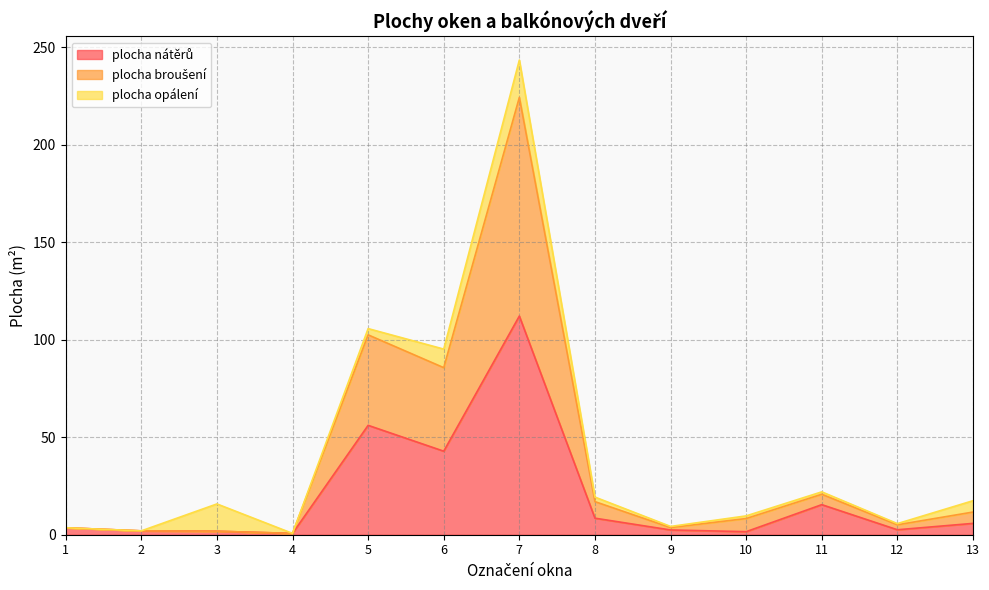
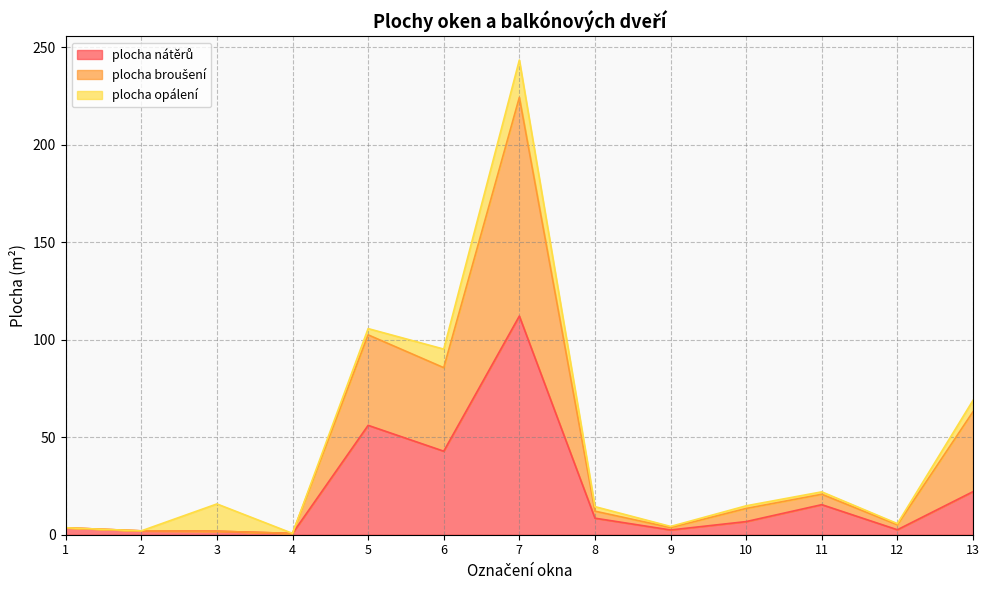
plocha broušení, 8: 8 -> 4
plocha nátěrů, 10: 2 -> 7
plocha nátěrů, 13: 6 -> 22
plocha broušení, 13: 6 -> 41
